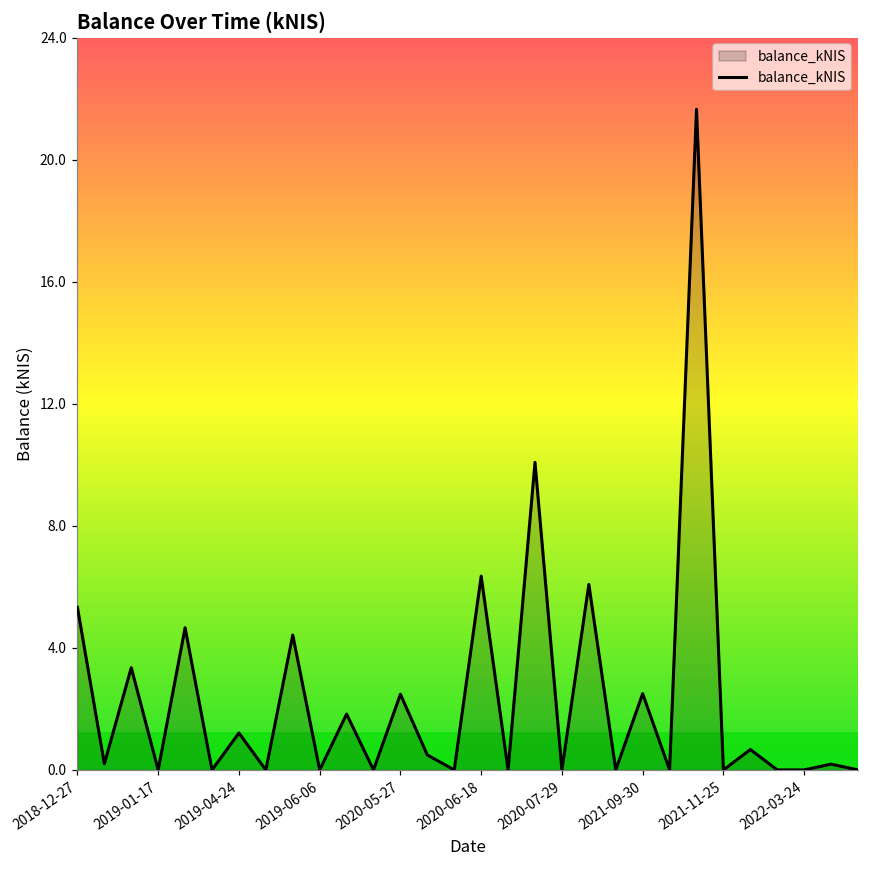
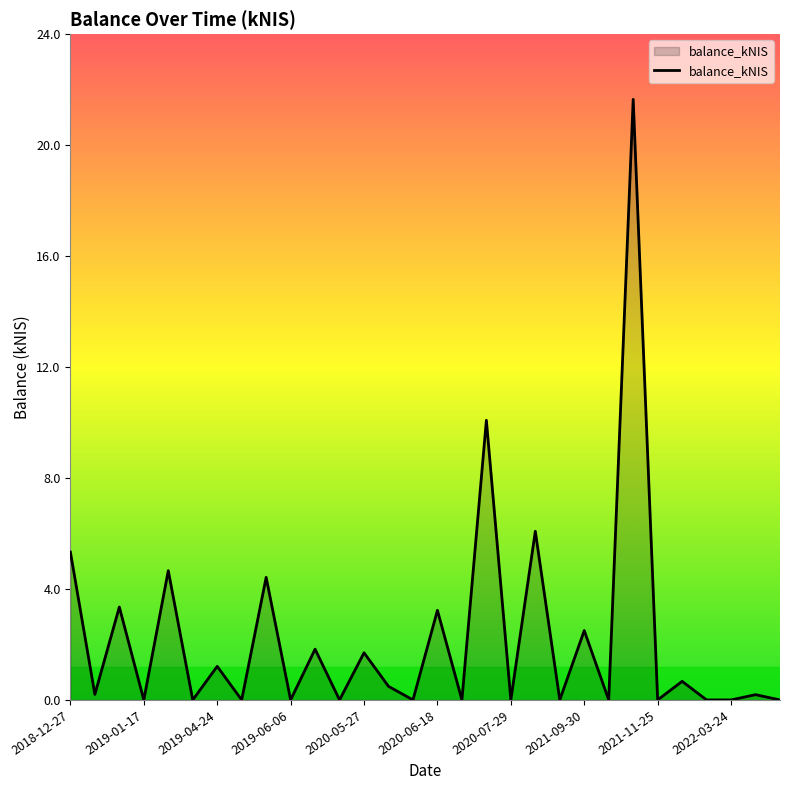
2020-05-27: 2.5 -> 1.7
2020-06-18: 6.4 -> 3.2
